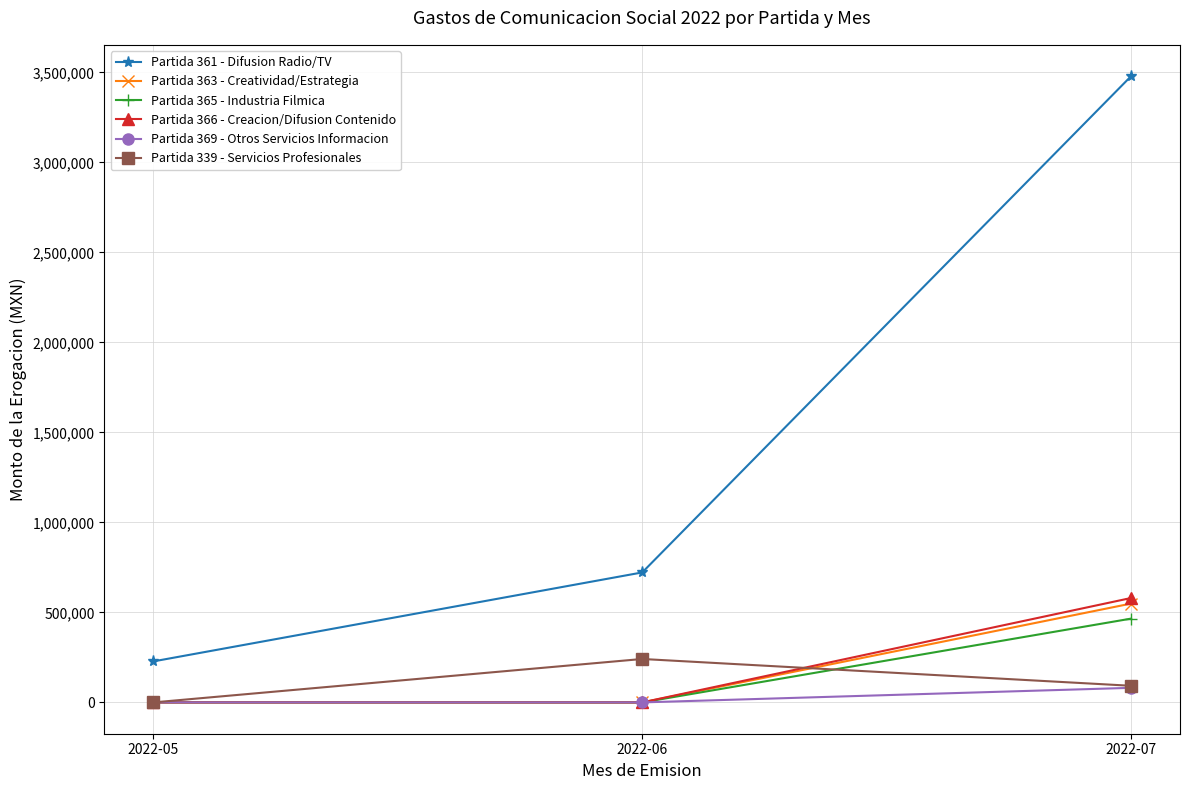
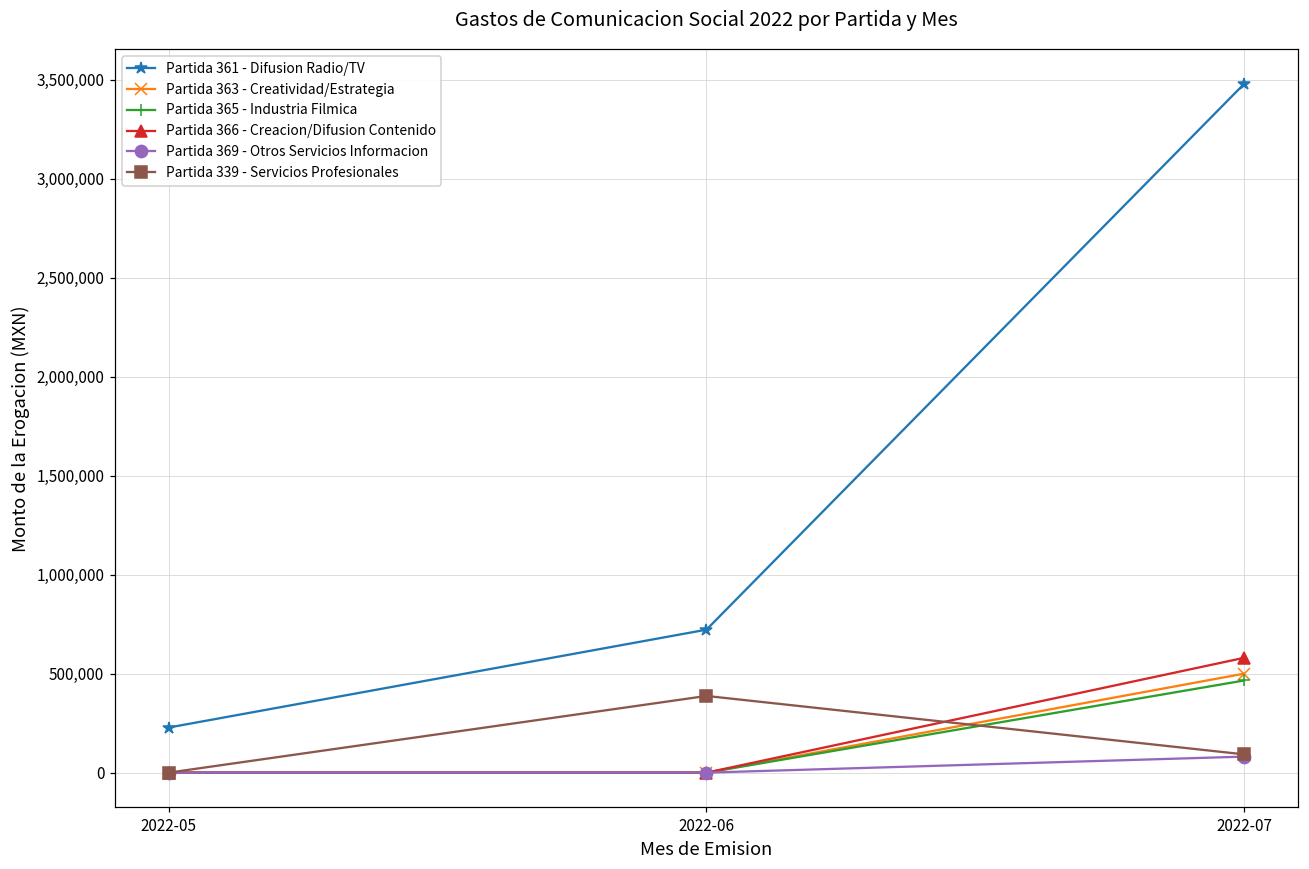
Partida 339 - Servicios Profesionales, 2022-06: 240,000 -> 390,000
Partida 363 - Creatividad/Estrategia, 2022-07: 550,000 -> 500,000
